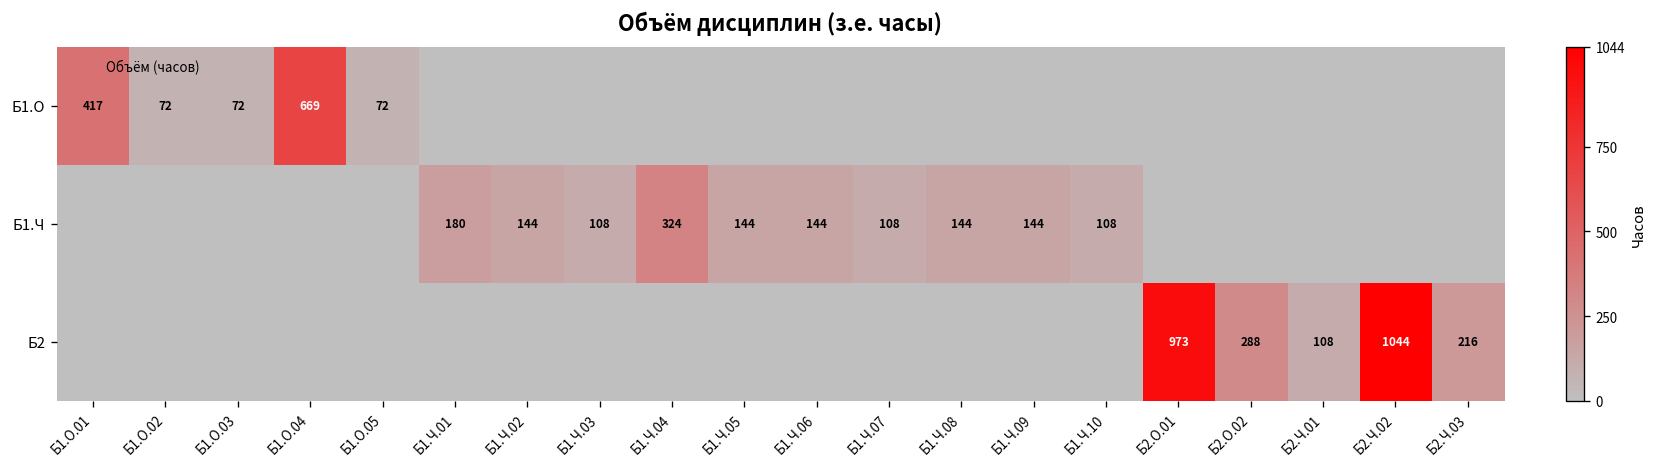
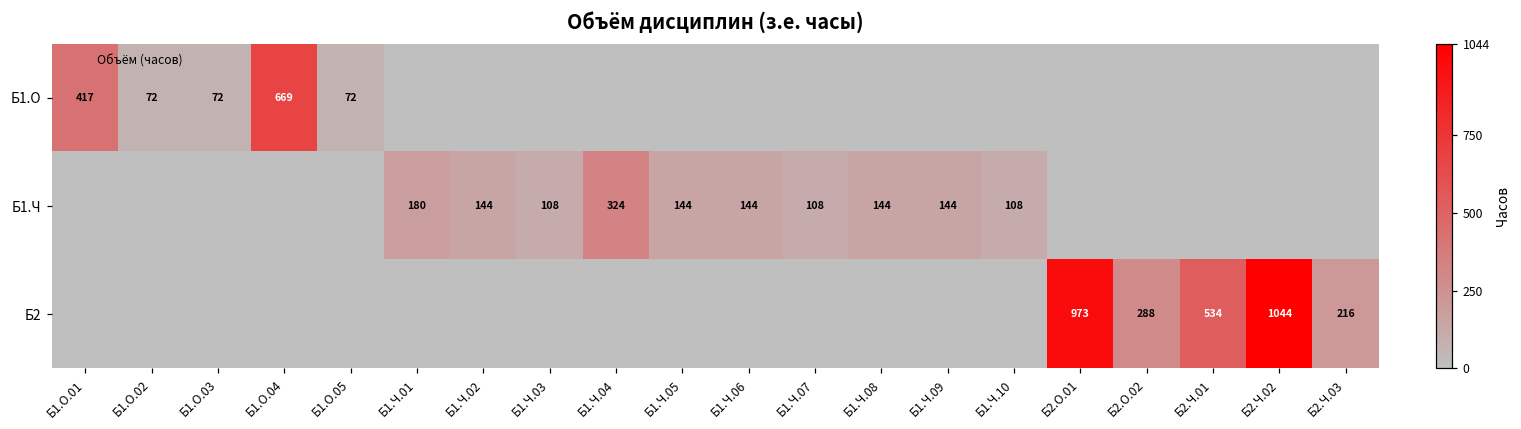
Б2, Б2.Ч.01: 108 -> 534
